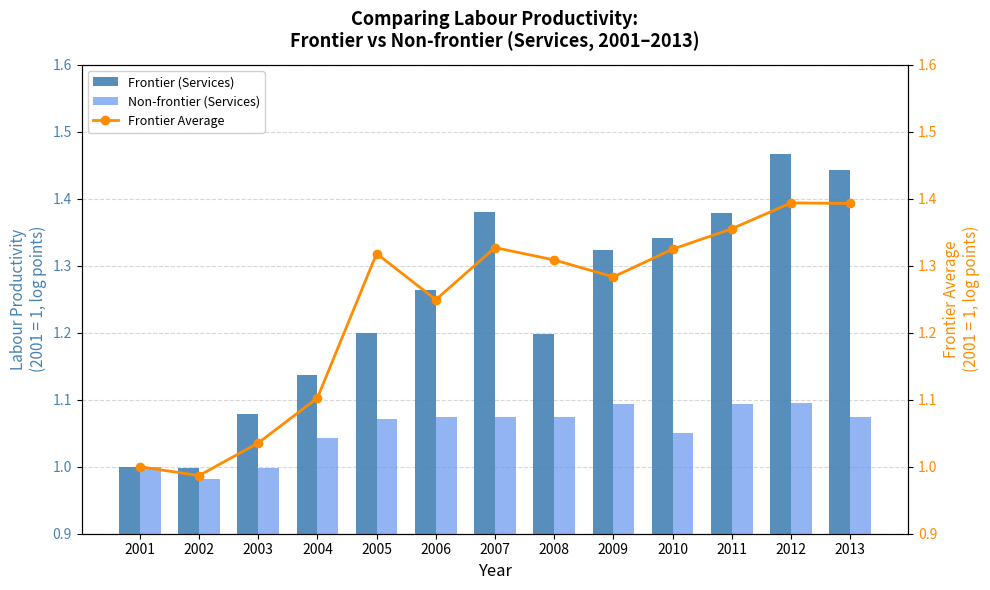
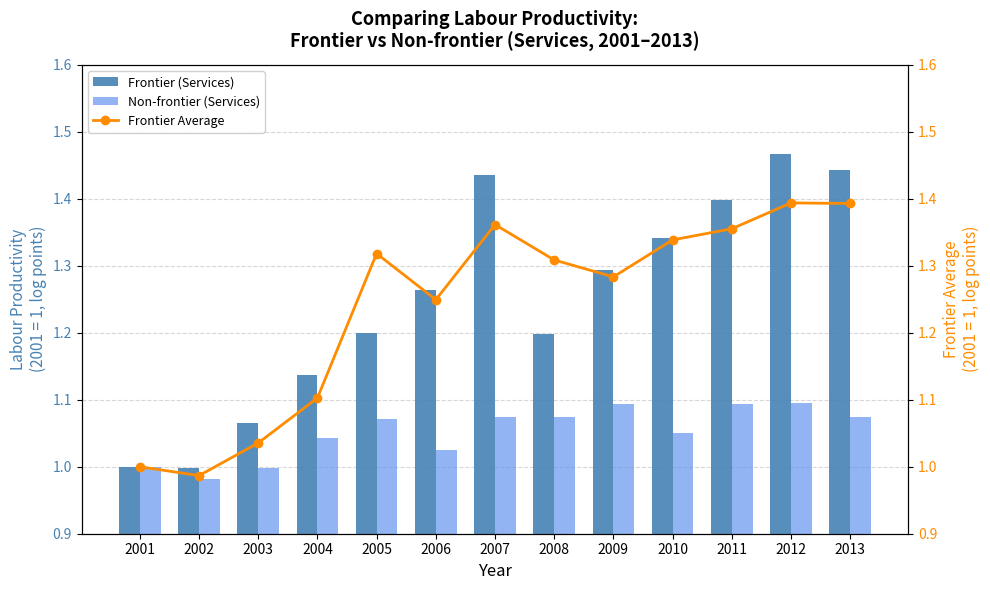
Frontier (Services), 2003: 1.08 -> 1.07
Non-frontier (Services), 2006: 1.07 -> 1.02
Frontier (Services), 2007: 1.38 -> 1.44
Frontier (Services), 2009: 1.32 -> 1.29
Frontier (Services), 2011: 1.38 -> 1.40
Frontier Average, 2007: 1.33 -> 1.36
Frontier Average, 2010: 1.32 -> 1.34
